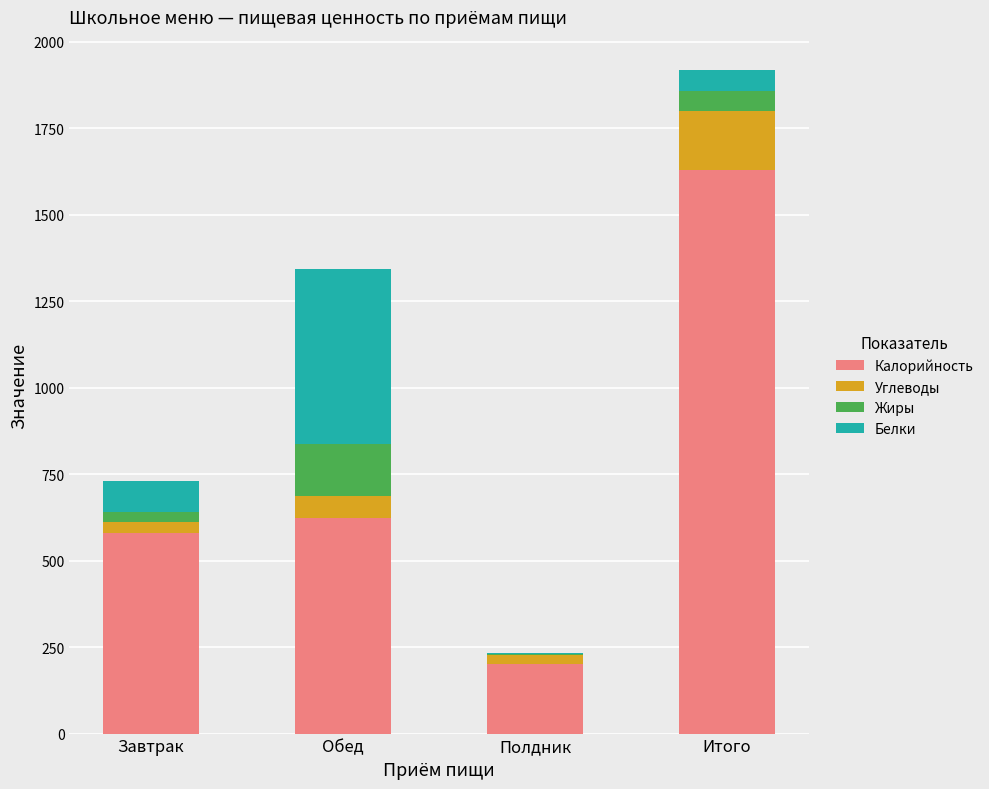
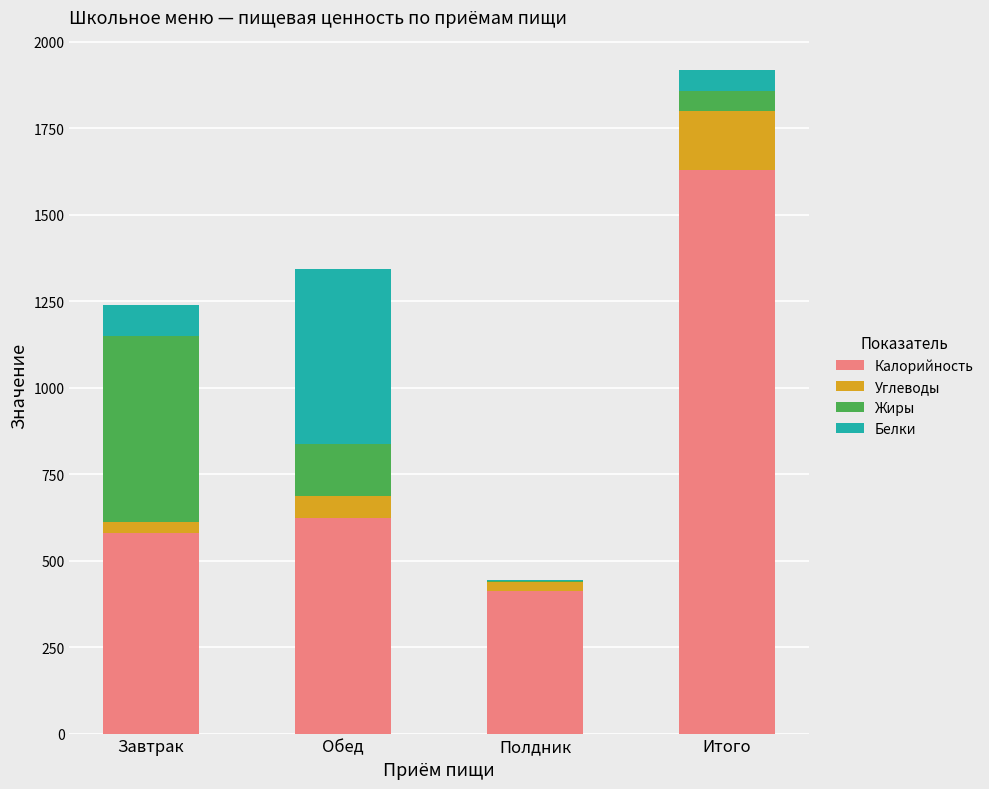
Жиры, Завтрак: 30 -> 540
Калорийность, Полдник: 200 -> 410
